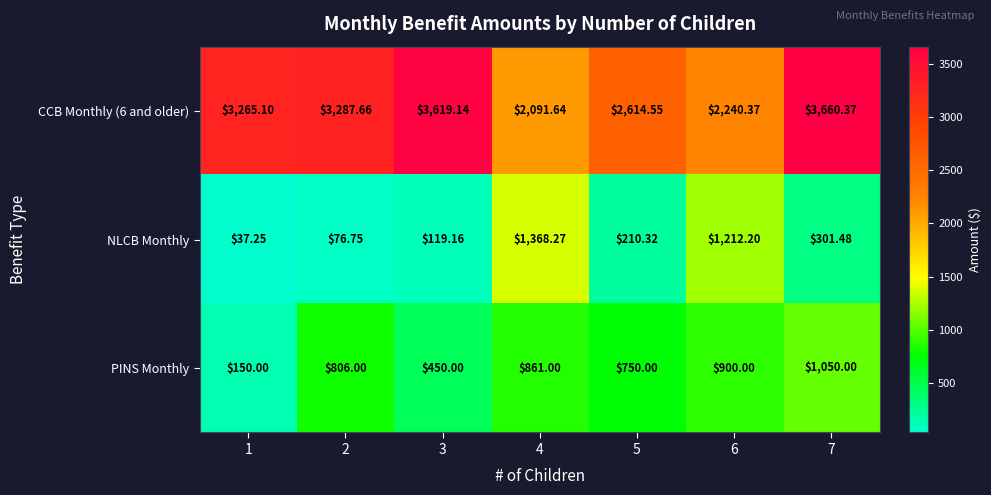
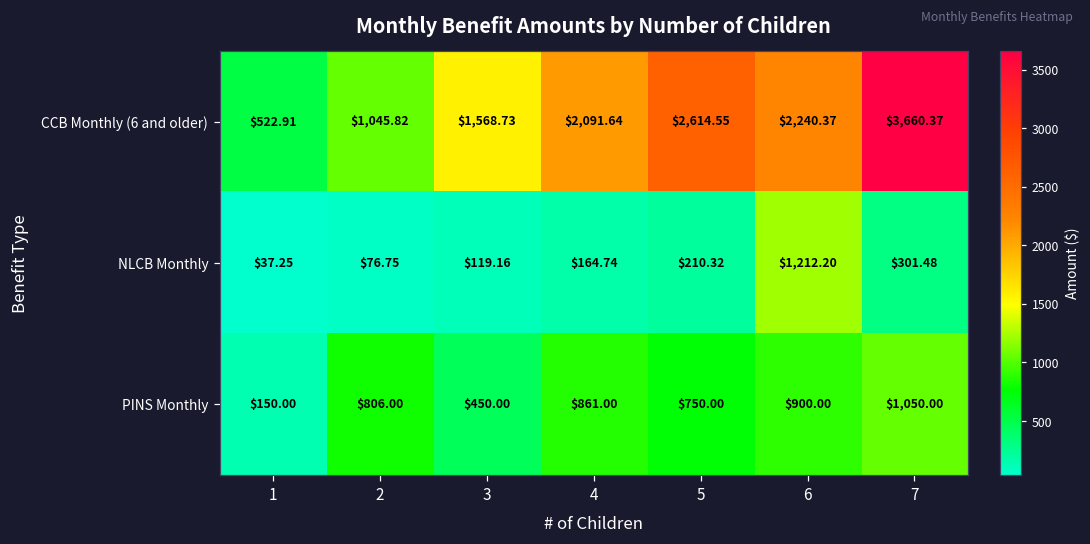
CCB Monthly (6 and older), 1: $3,265.10 -> $522.91
CCB Monthly (6 and older), 2: $3,287.66 -> $1,045.82
CCB Monthly (6 and older), 3: $3,619.14 -> $1,568.73
NLCB Monthly, 4: $1,368.27 -> $164.74
